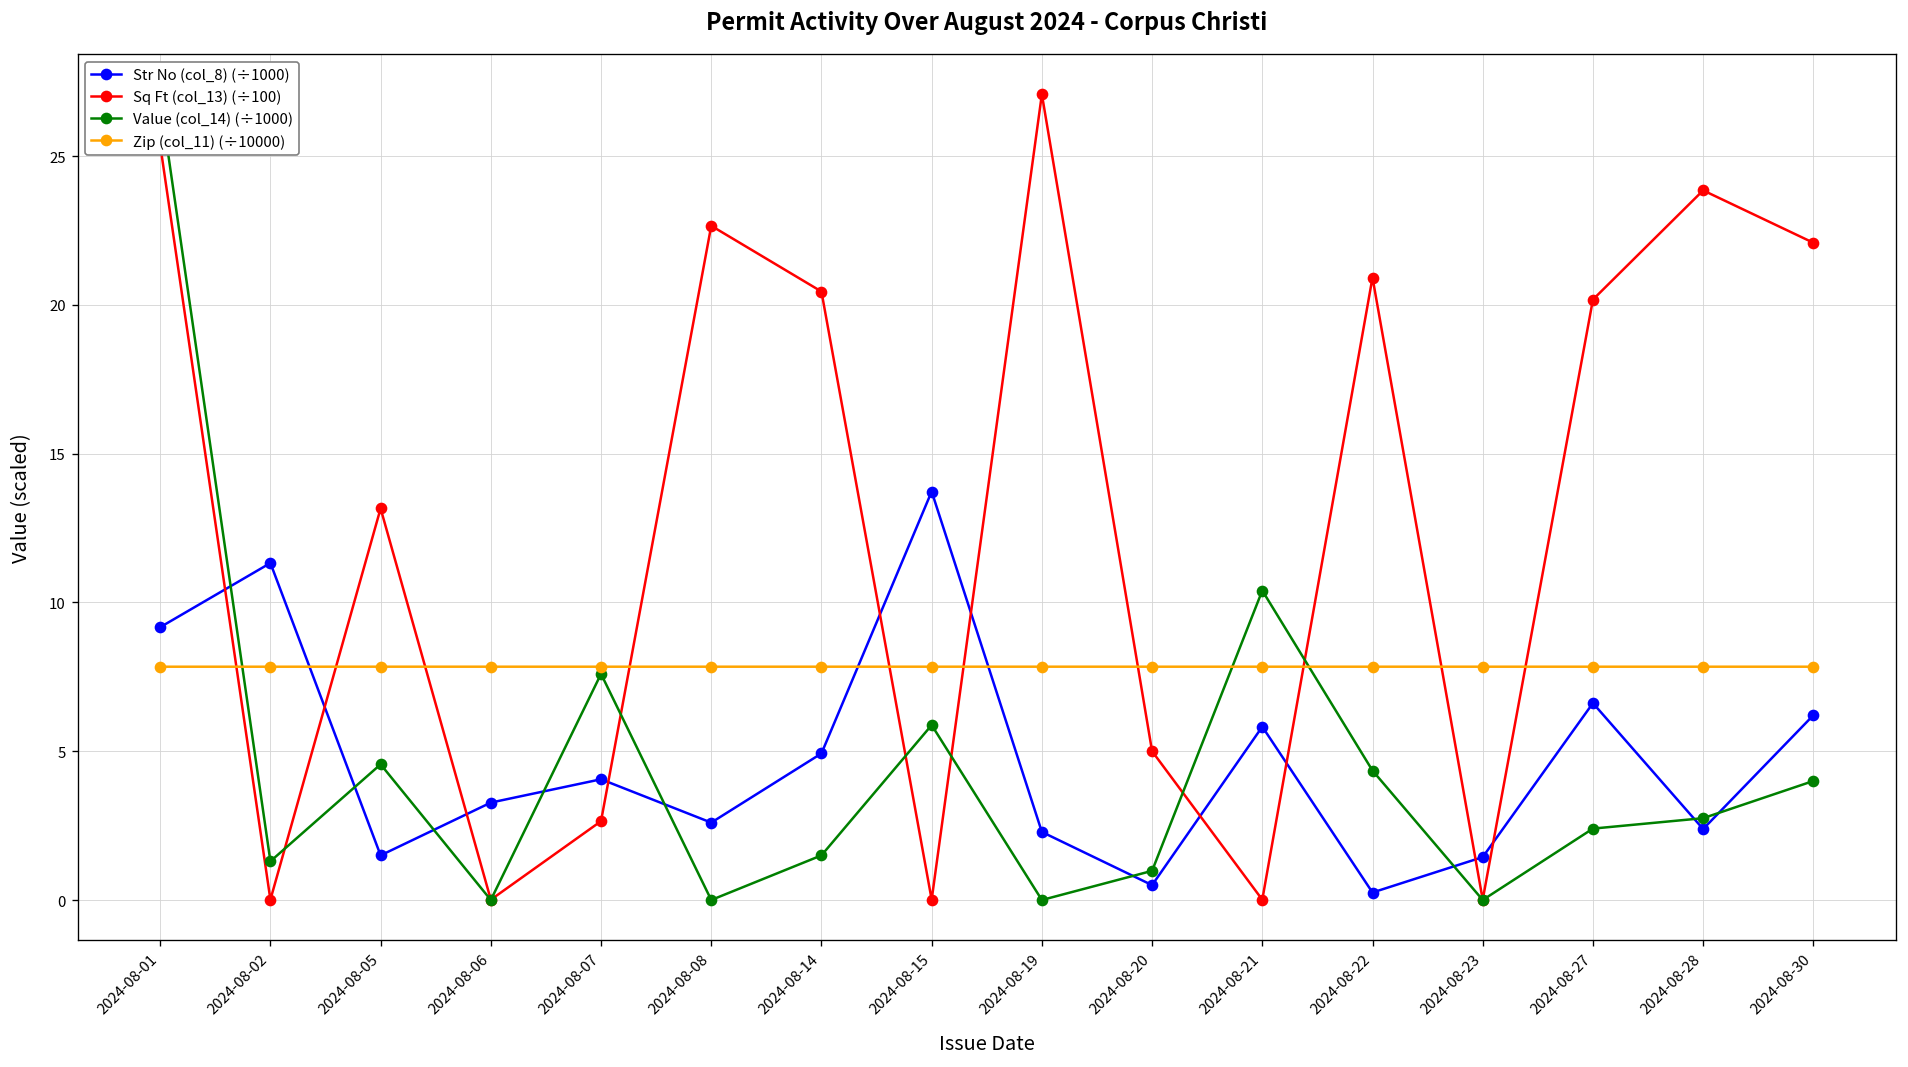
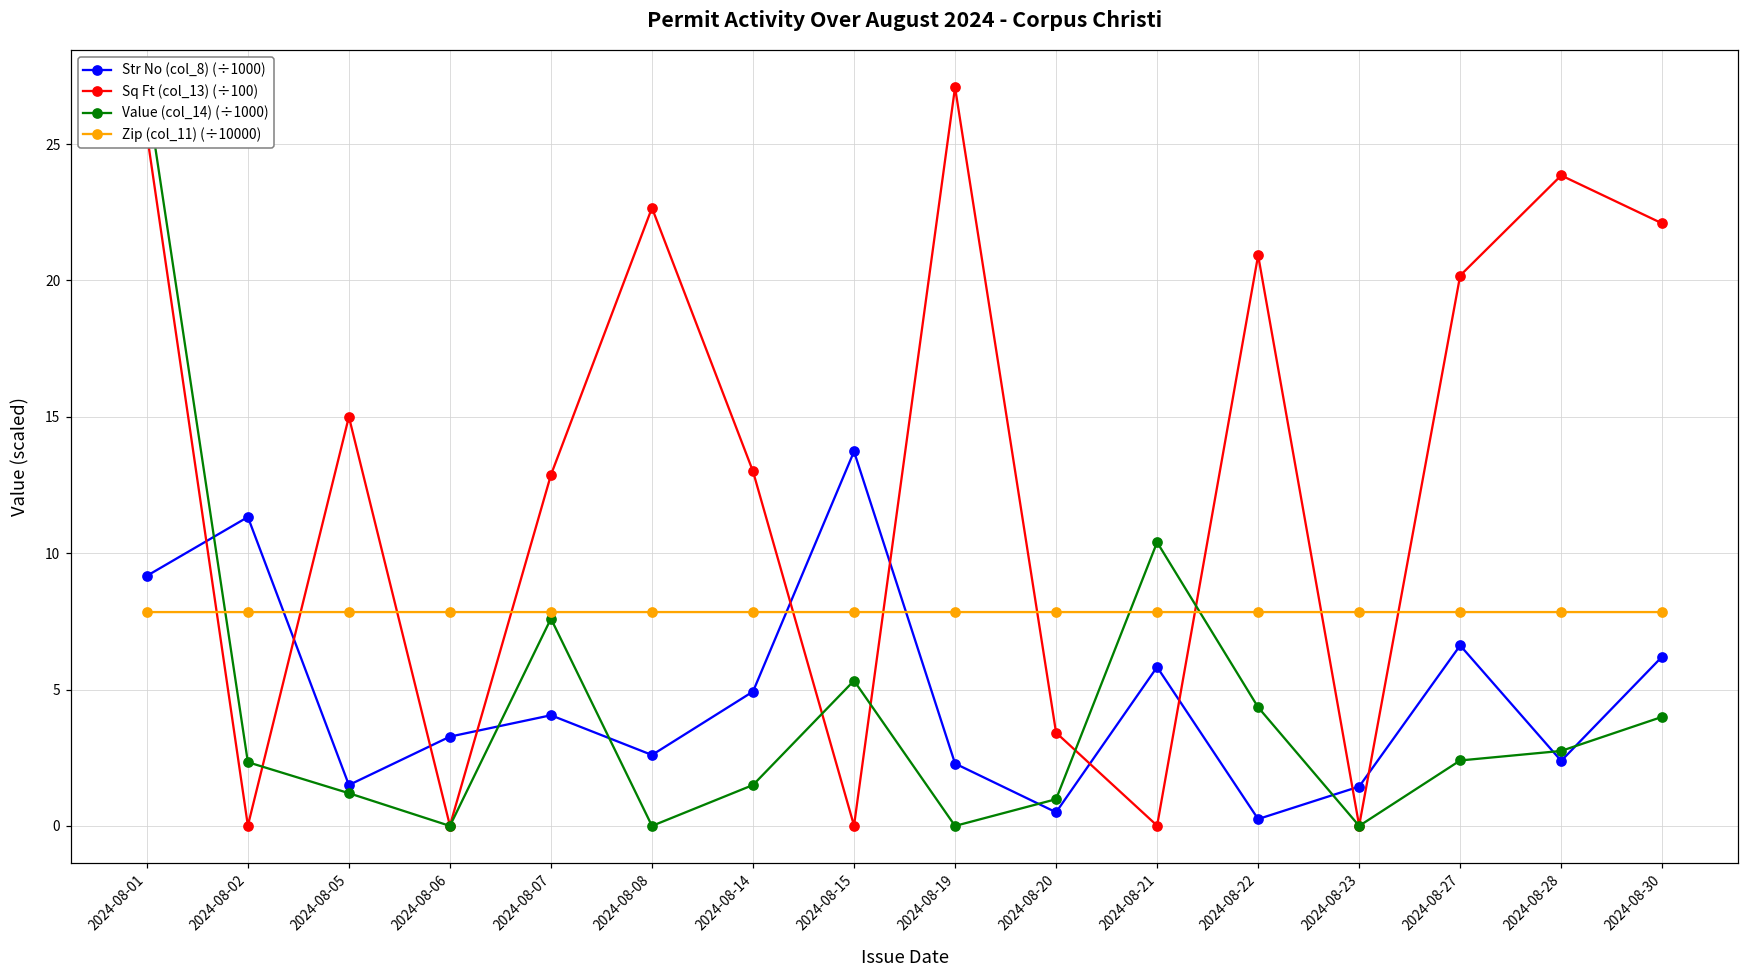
Value (col_14) (÷1000), 2024-08-02: 1.3 -> 2.3
Sq Ft (col_13) (÷100), 2024-08-05: 13.2 -> 15.0
Value (col_14) (÷1000), 2024-08-05: 4.6 -> 1.2
Sq Ft (col_13) (÷100), 2024-08-07: 2.7 -> 12.9
Sq Ft (col_13) (÷100), 2024-08-14: 20.5 -> 13.0
Value (col_14) (÷1000), 2024-08-15: 5.9 -> 5.3
Sq Ft (col_13) (÷100), 2024-08-20: 5.0 -> 3.4
